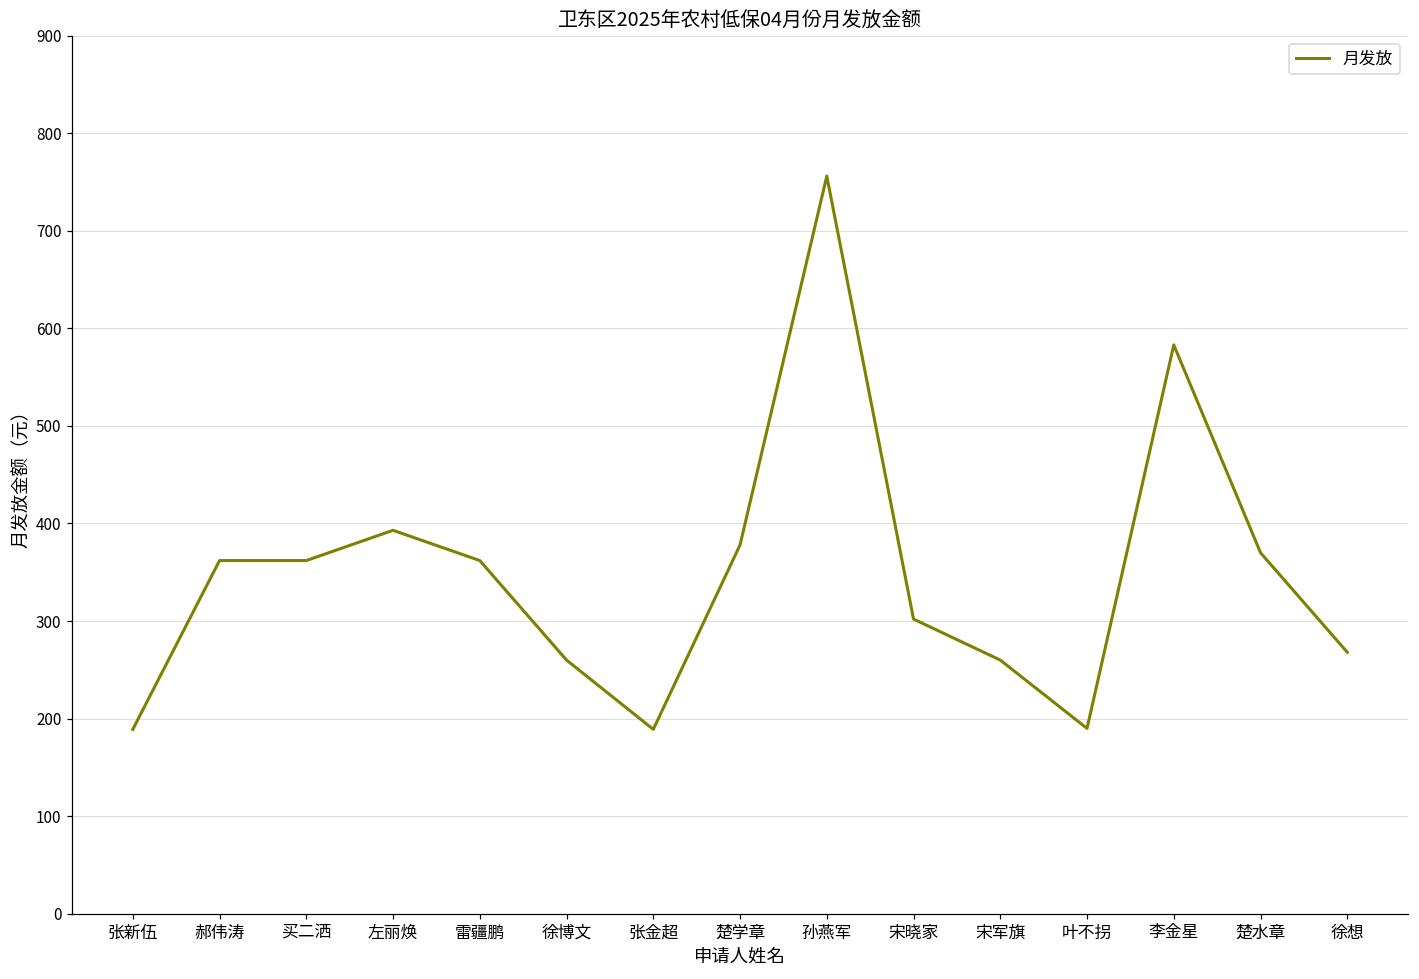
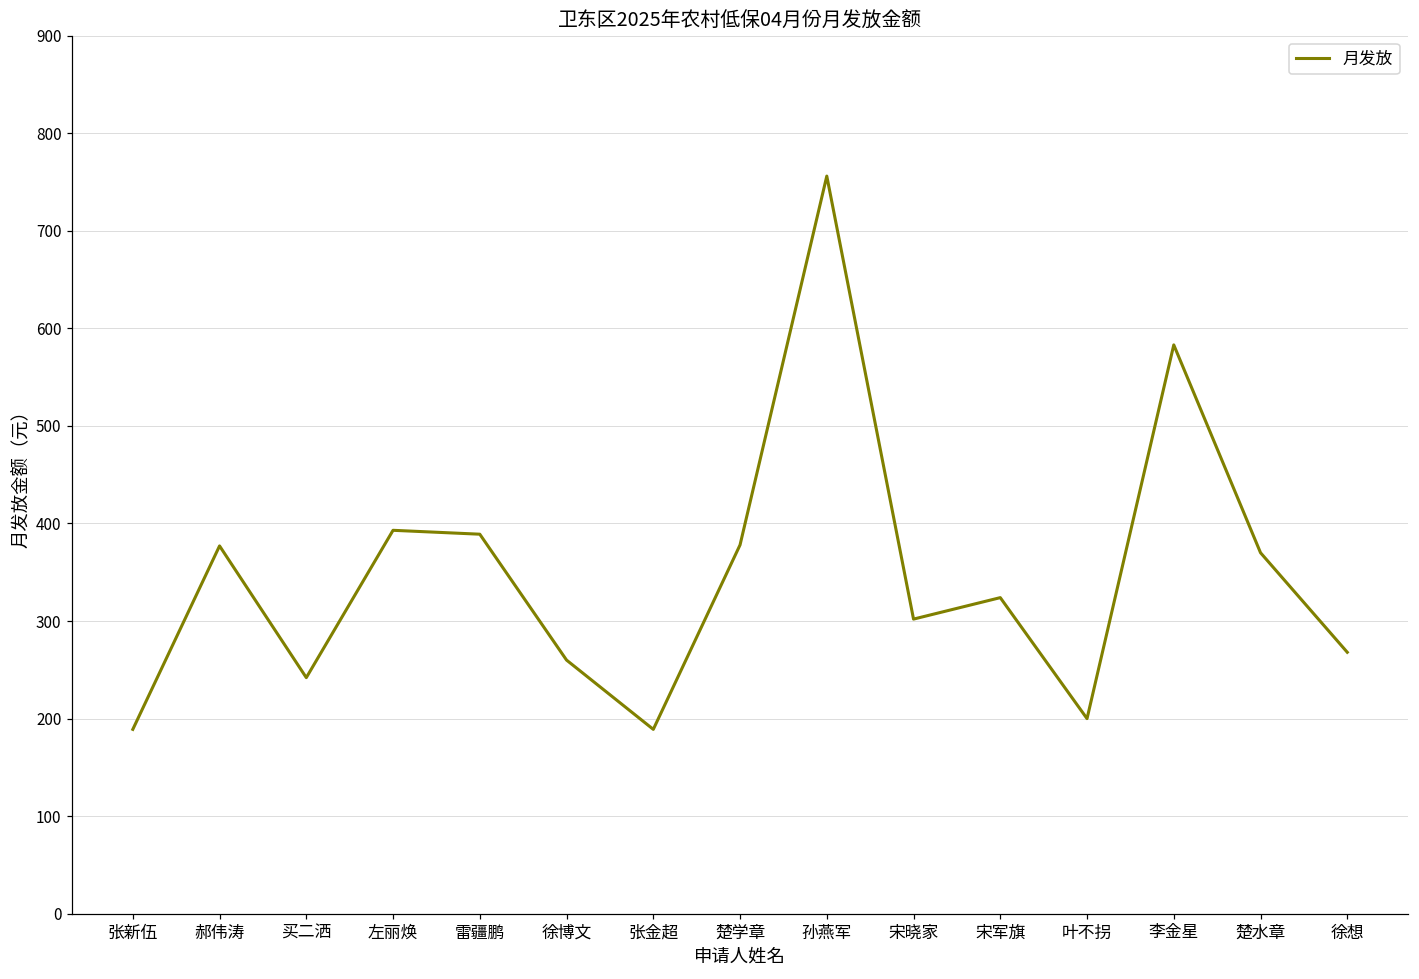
郝伟涛: 360 -> 380
买二洒: 360 -> 240
雷疆鹏: 360 -> 390
宋军旗: 260 -> 320
叶不拐: 190 -> 200
